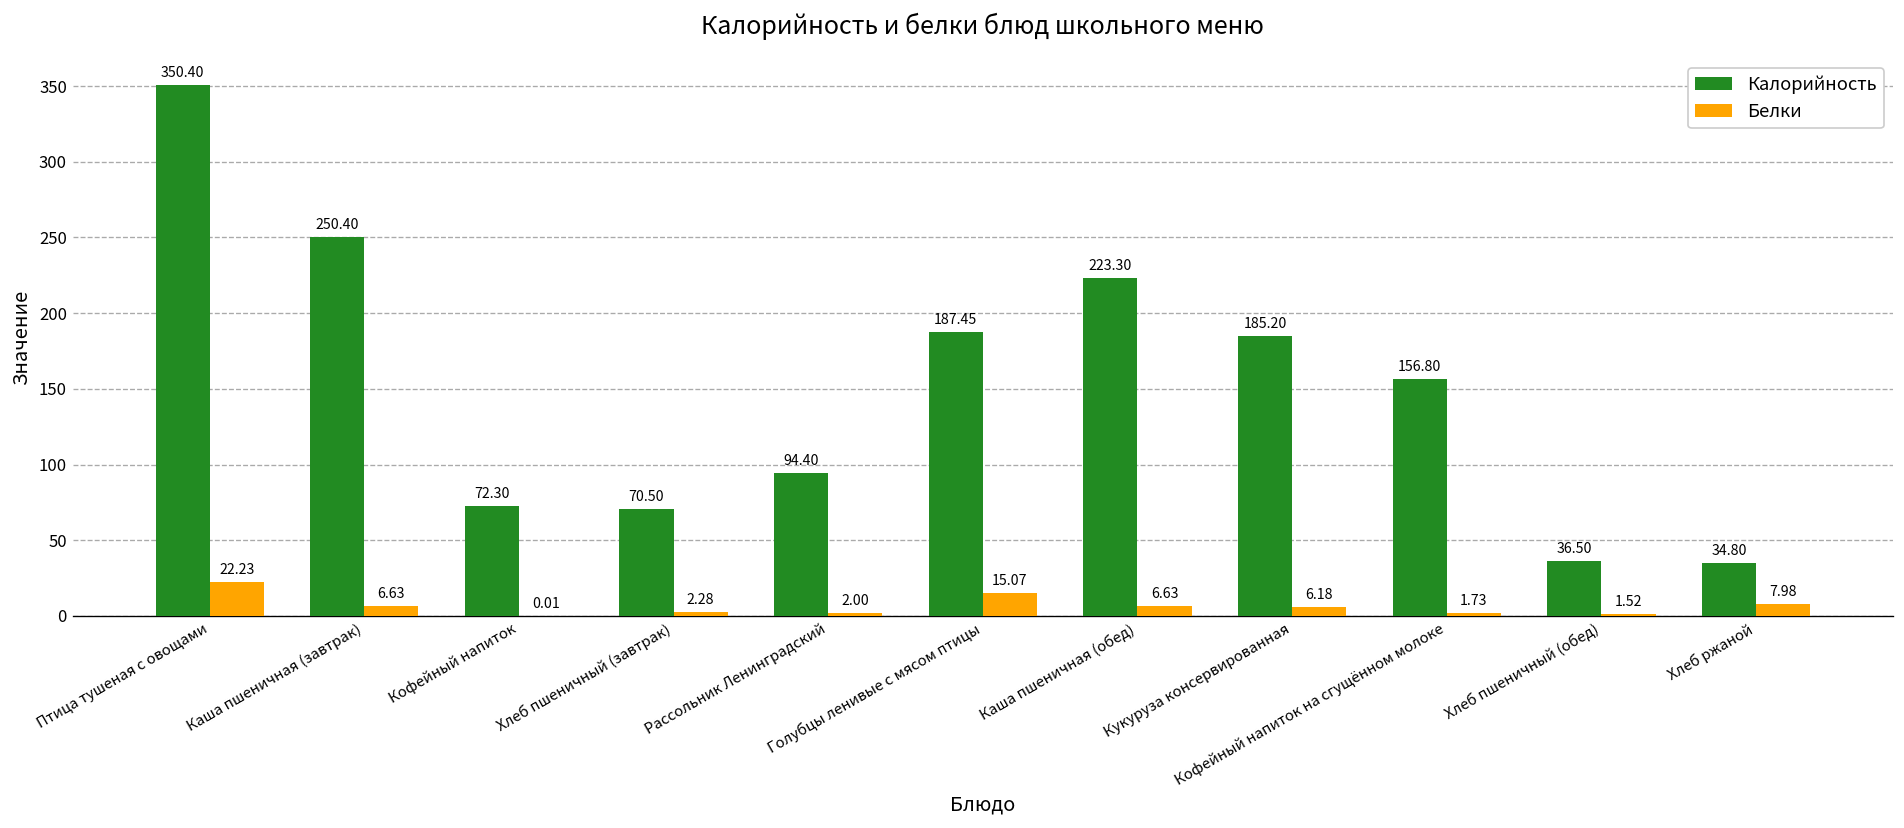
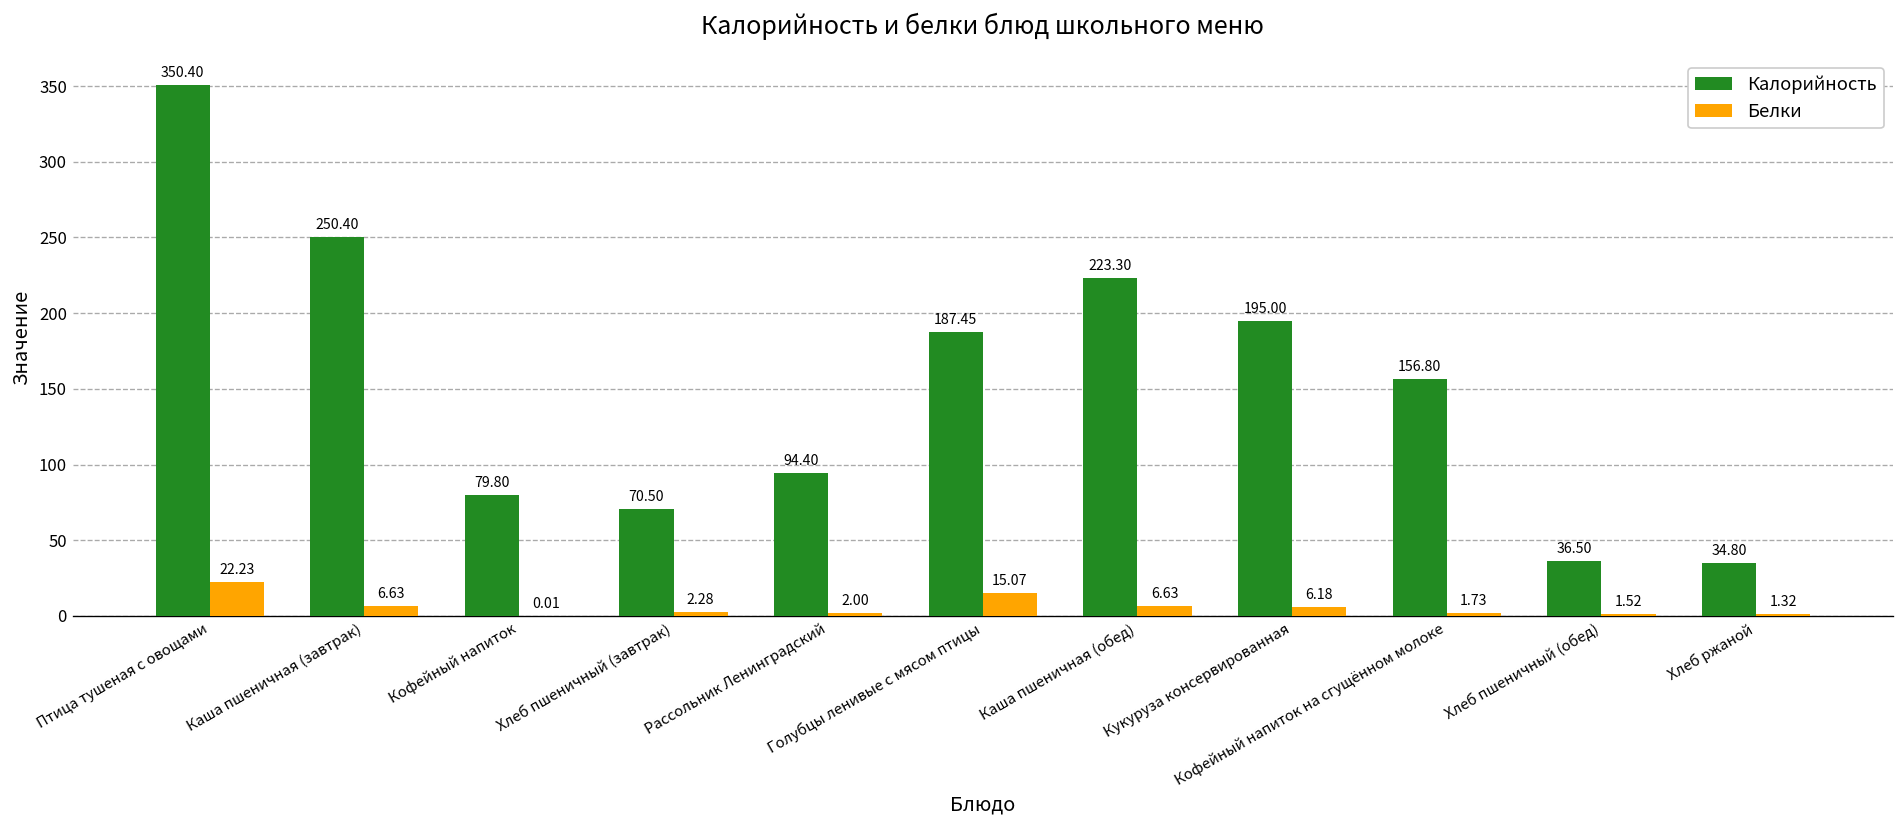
Калорийность, Кофейный напиток: 72.30 -> 79.80
Калорийность, Кукуруза консервированная: 185.20 -> 195.00
Белки, Хлеб ржаной: 7.98 -> 1.32
